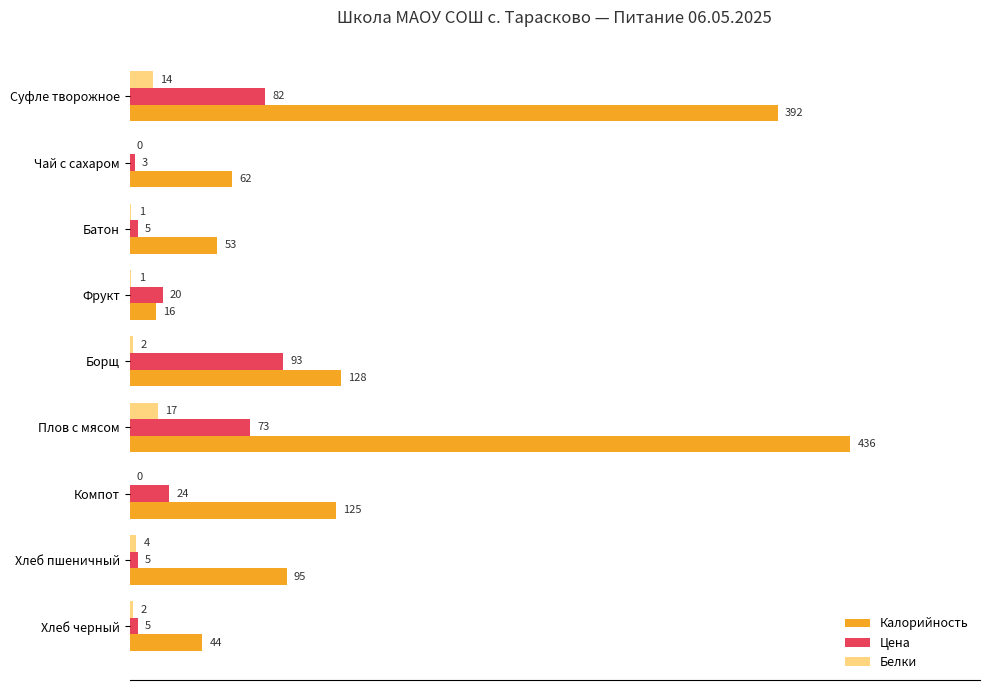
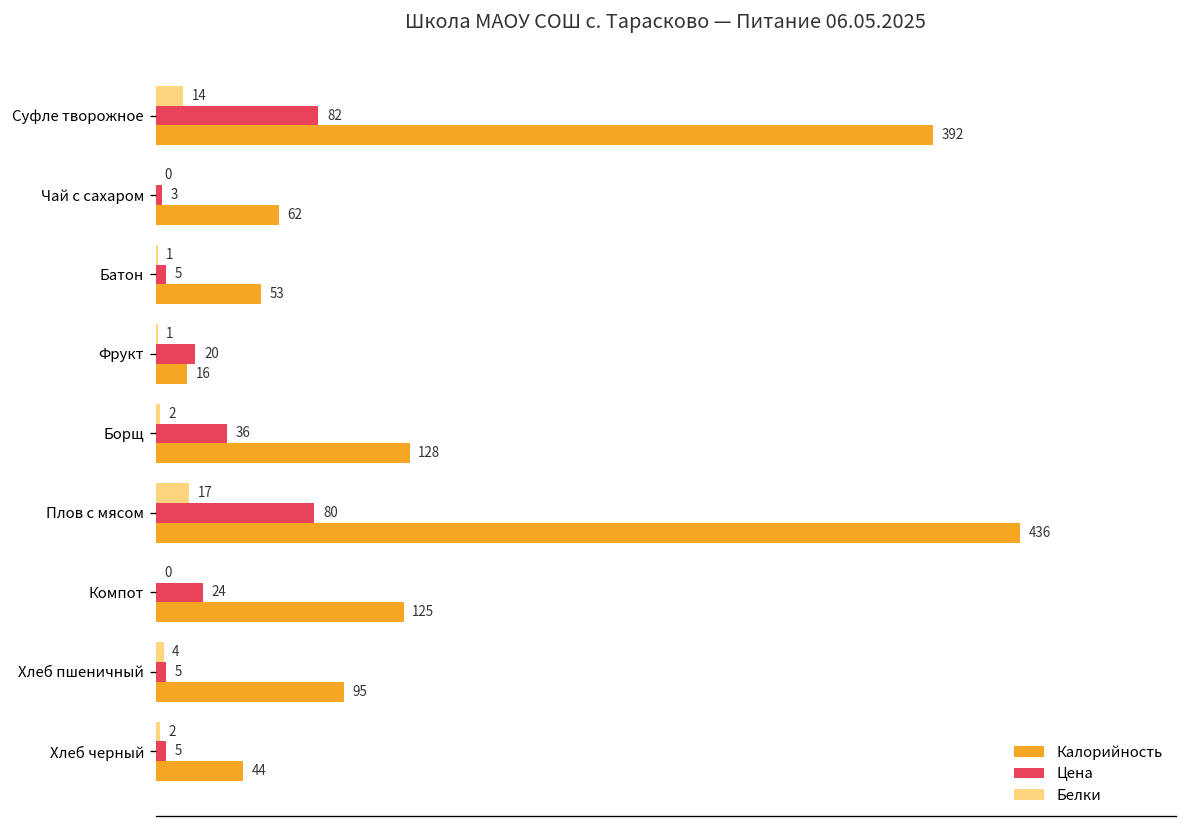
Цена, Борщ: 93 -> 36
Цена, Плов с мясом: 73 -> 80
